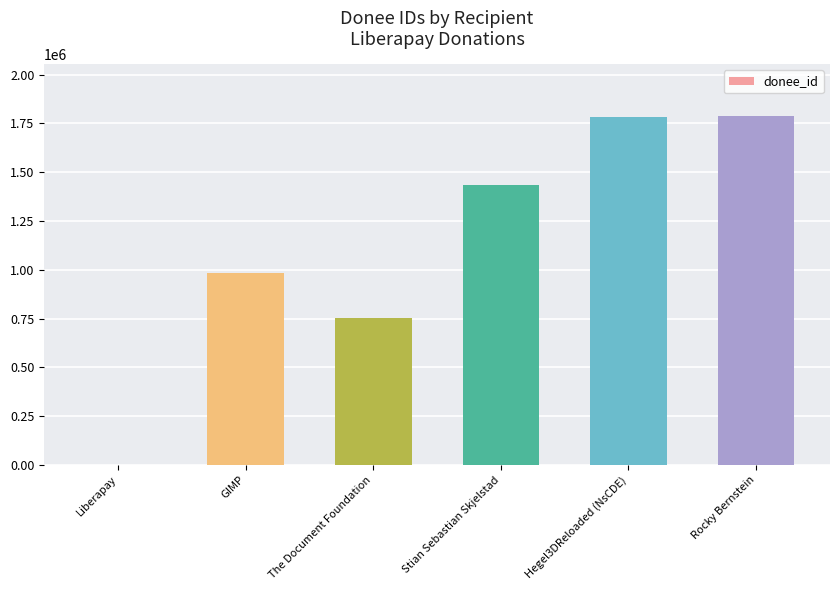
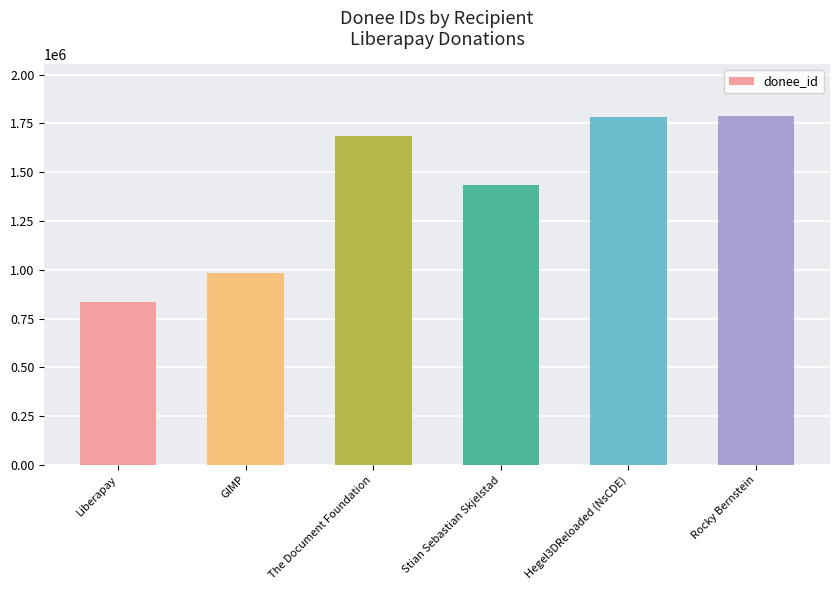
Liberapay: 0 -> 830000
The Document Foundation: 750000 -> 1690000
